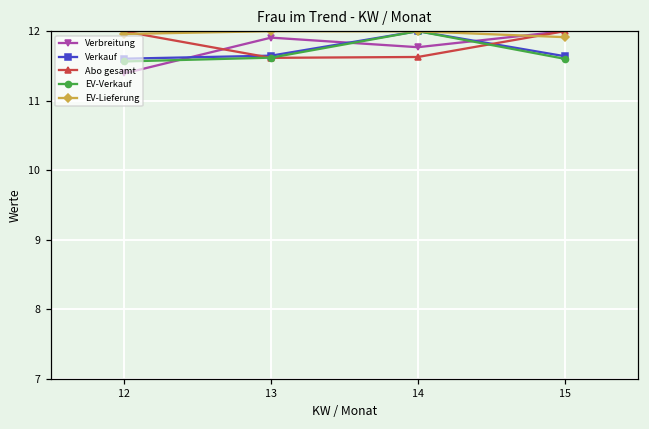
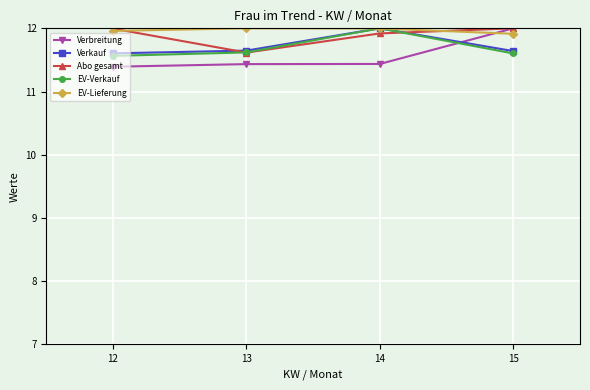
Verbreitung, 13: 11.9 -> 11.4
Verbreitung, 14: 11.8 -> 11.4
Abo gesamt, 14: 11.6 -> 11.9
